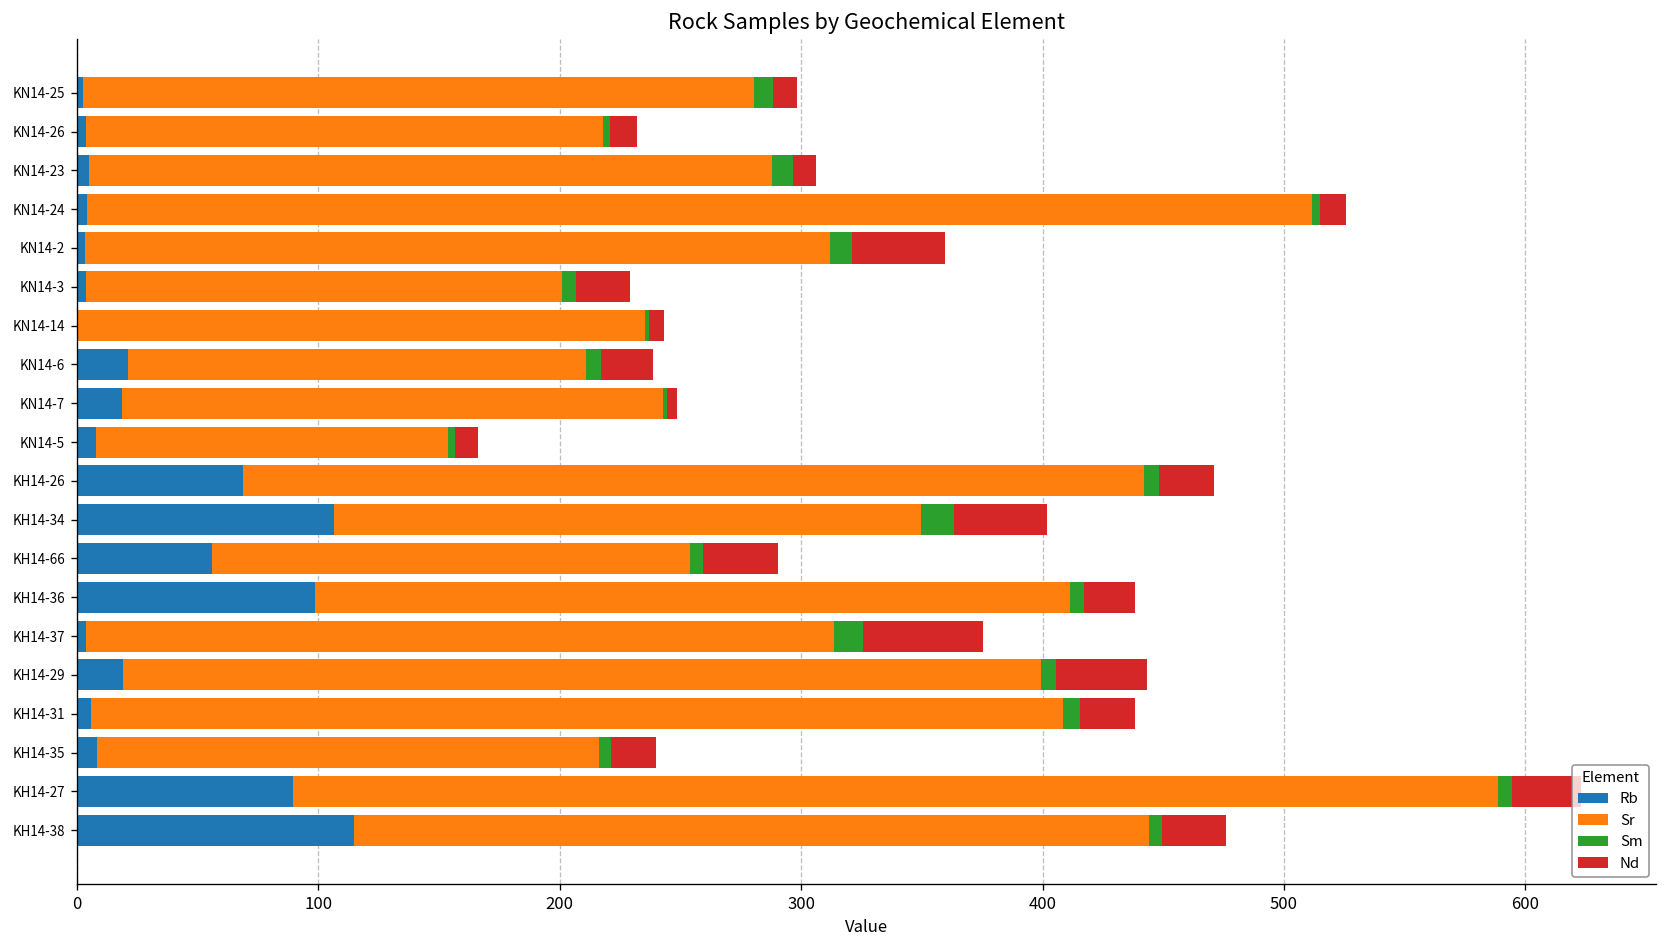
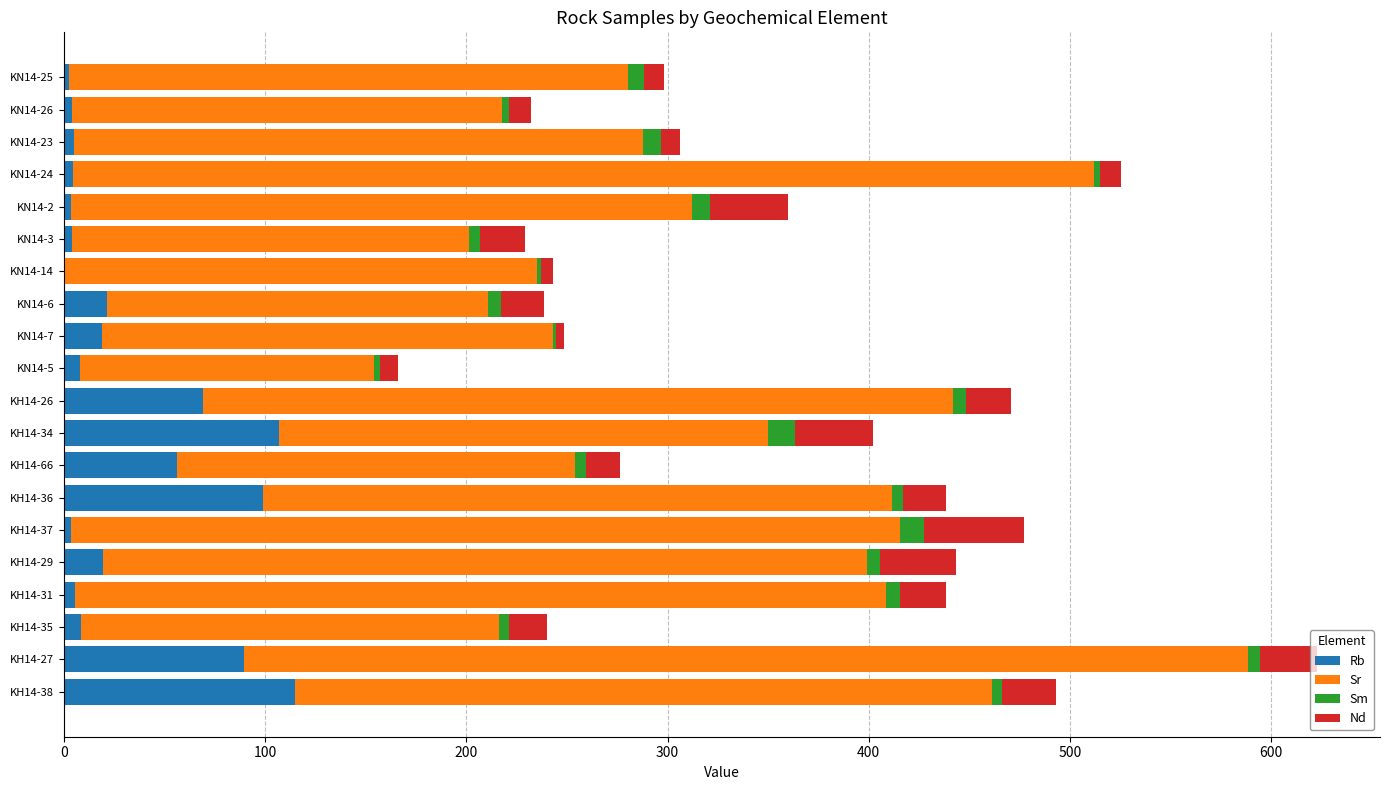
Nd, KH14-66: 31 -> 17
Sr, KH14-37: 310 -> 412
Sr, KH14-38: 329 -> 346
